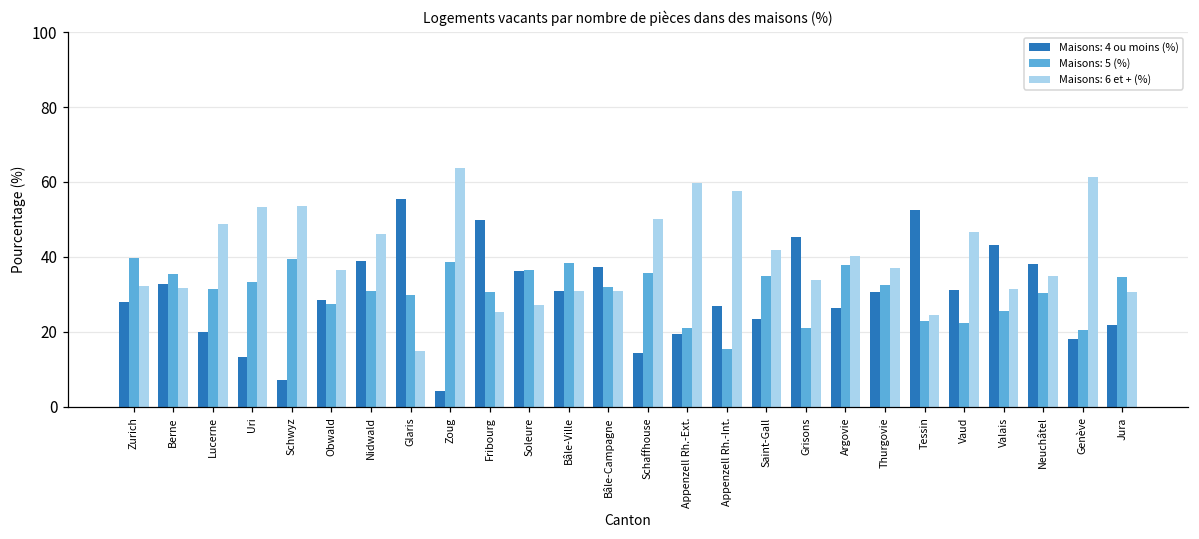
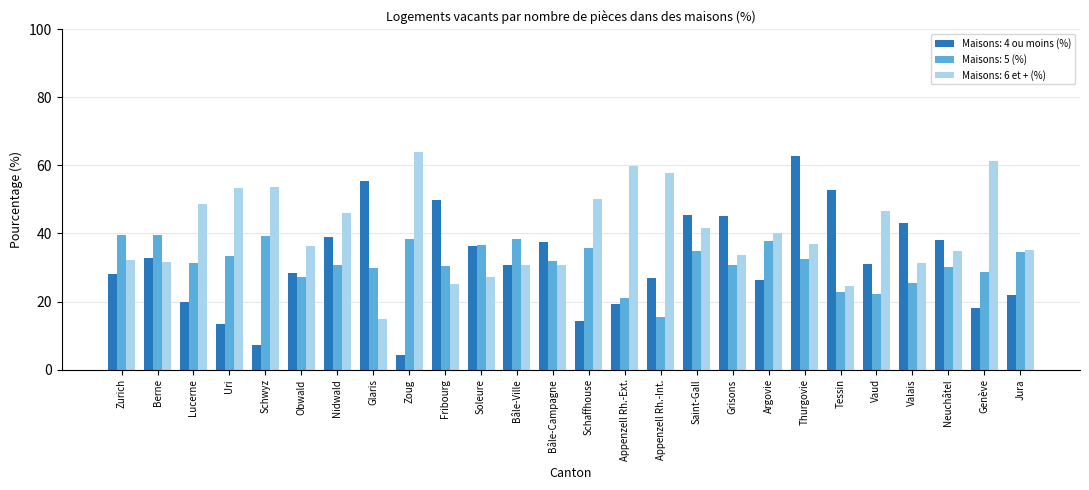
Maisons: 5 (%), Berne: 35 -> 39
Maisons: 4 ou moins (%), Saint-Gall: 23 -> 45
Maisons: 5 (%), Grisons: 21 -> 31
Maisons: 4 ou moins (%), Thurgovie: 31 -> 63
Maisons: 5 (%), Genève: 20 -> 29
Maisons: 6 et + (%), Jura: 31 -> 35
